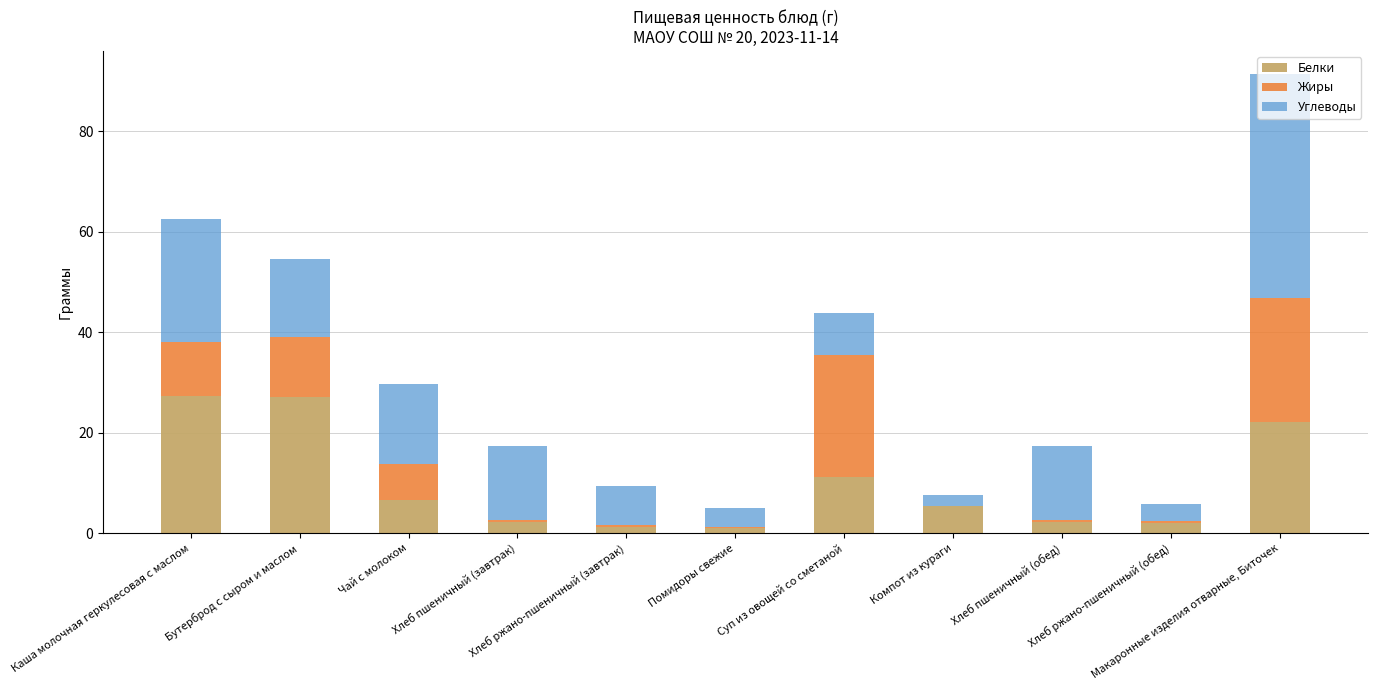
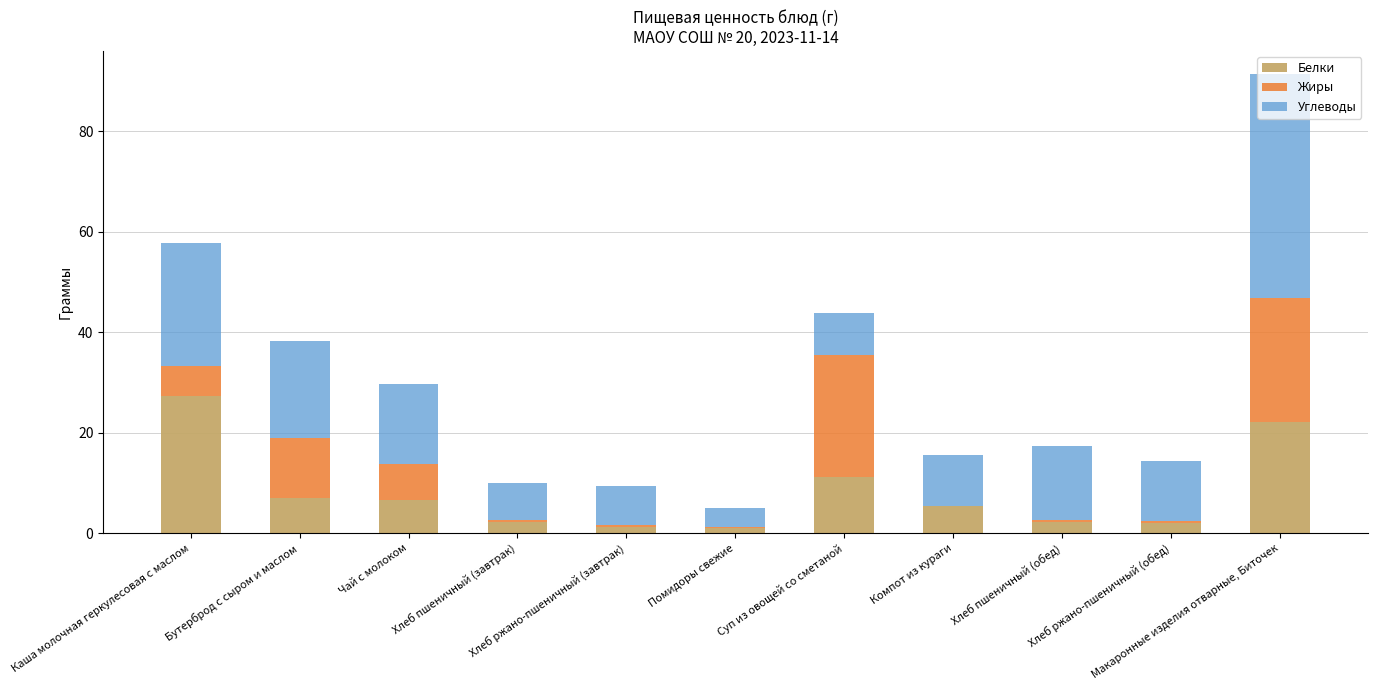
Жиры, Каша молочная геркулесовая с маслом: 11 -> 6
Белки, Бутерброд с сыром и маслом: 27 -> 7
Углеводы, Бутерброд с сыром и маслом: 16 -> 19
Углеводы, Хлеб пшеничный (завтрак): 15 -> 7
Углеводы, Компот из кураги: 2 -> 10
Углеводы, Хлеб ржано-пшеничный (обед): 3 -> 12
